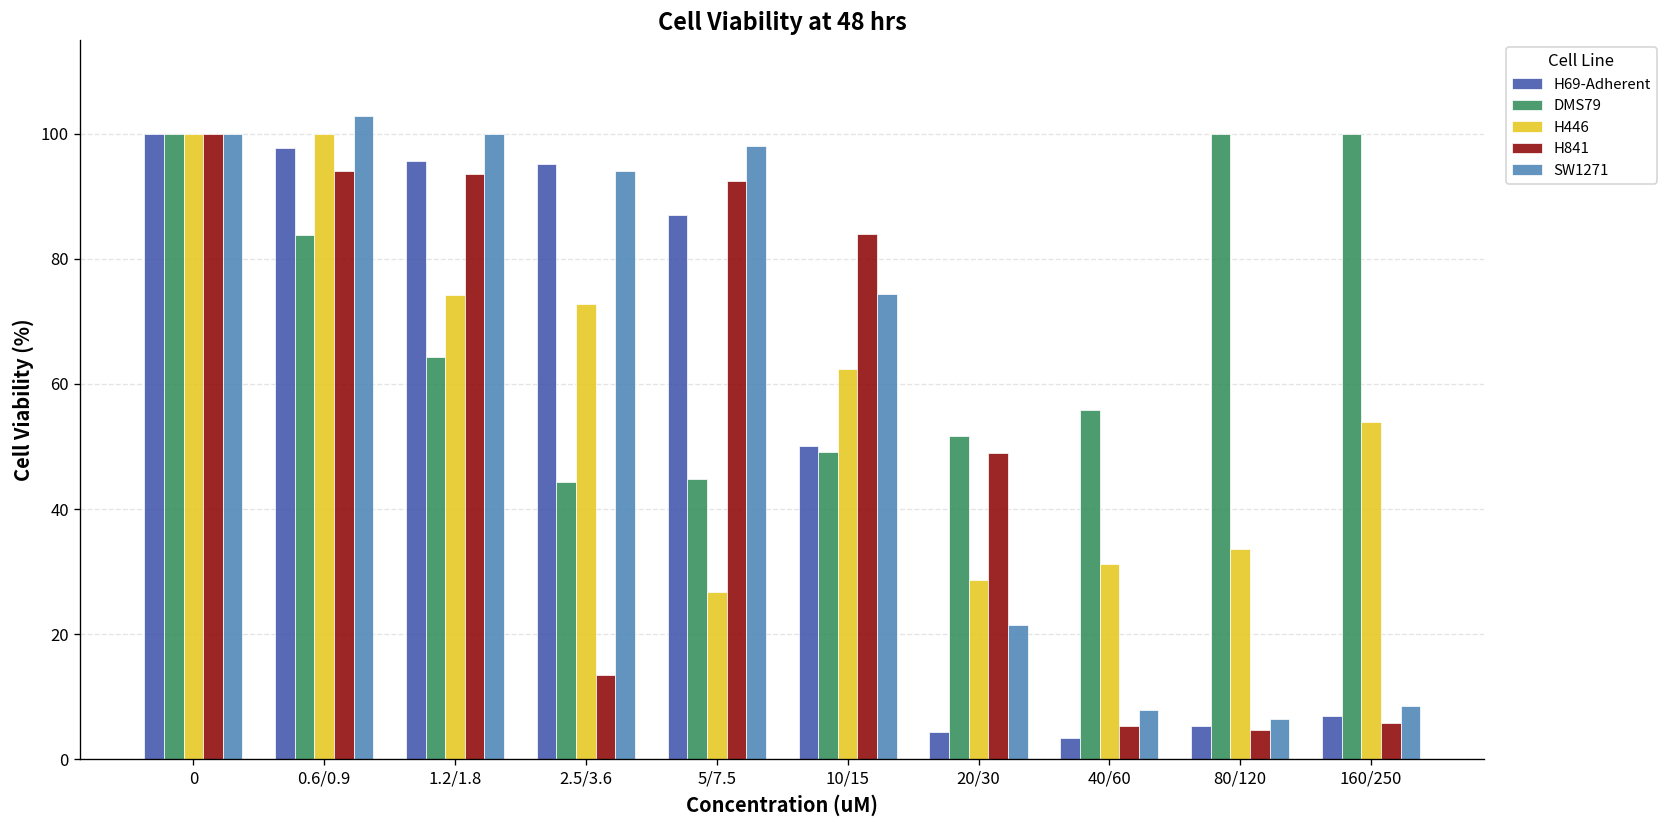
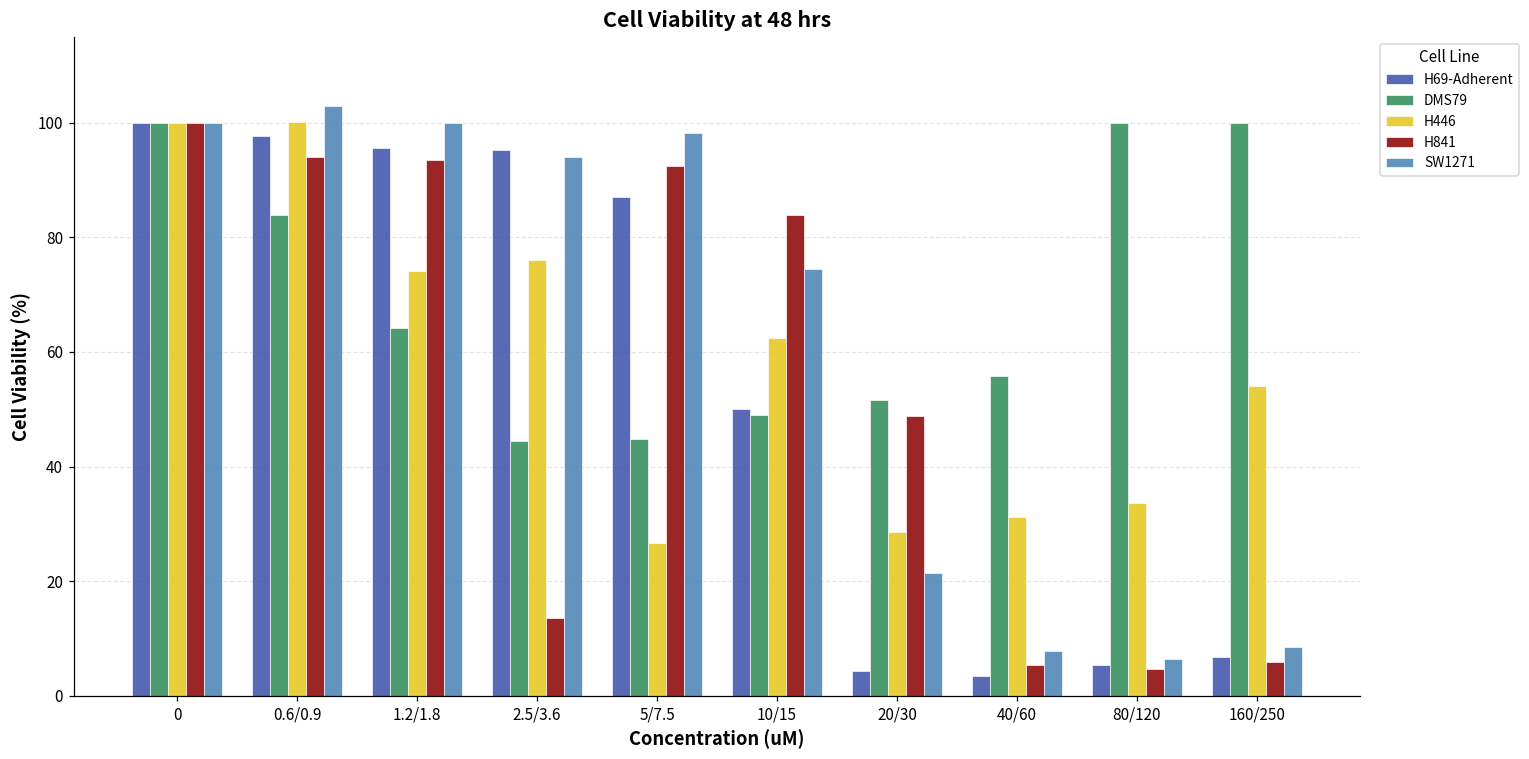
H446, 2.5/3.6: 73 -> 76
